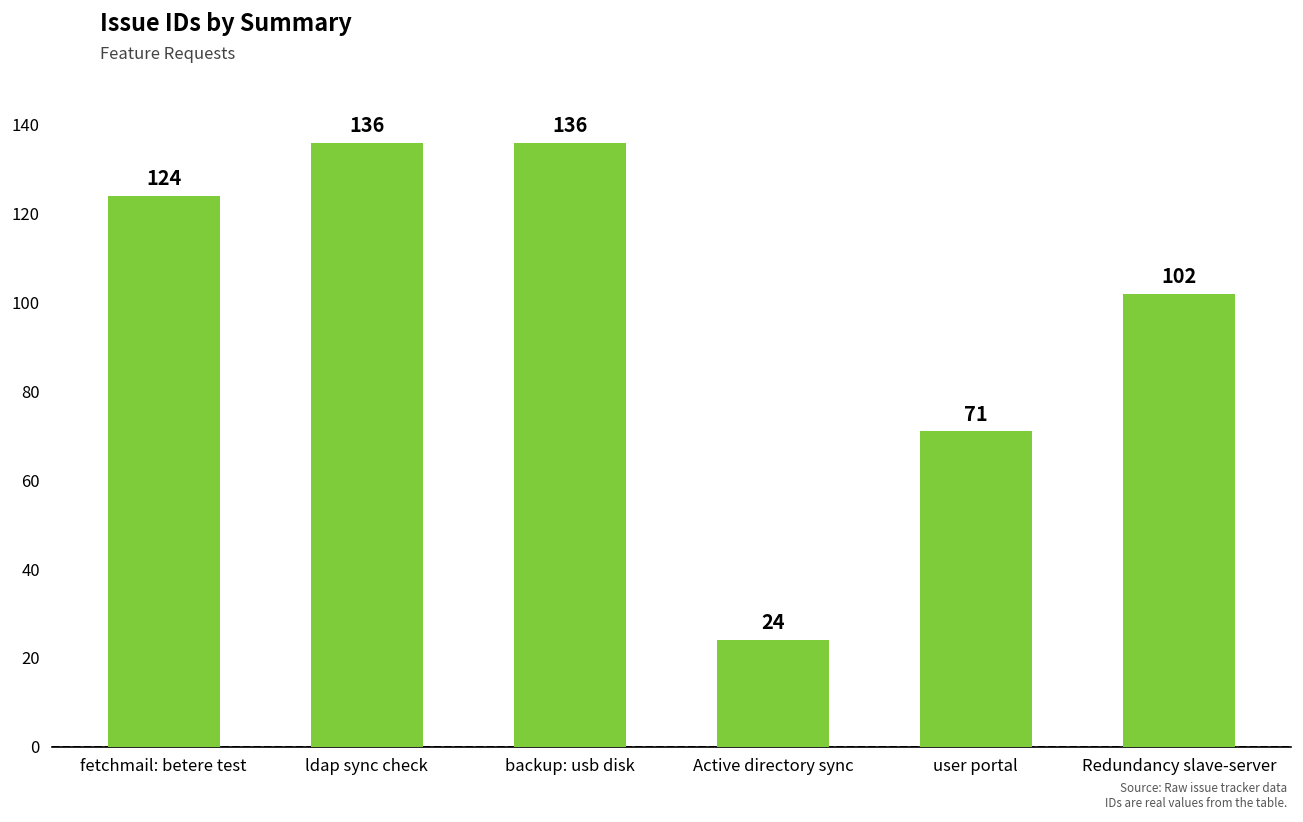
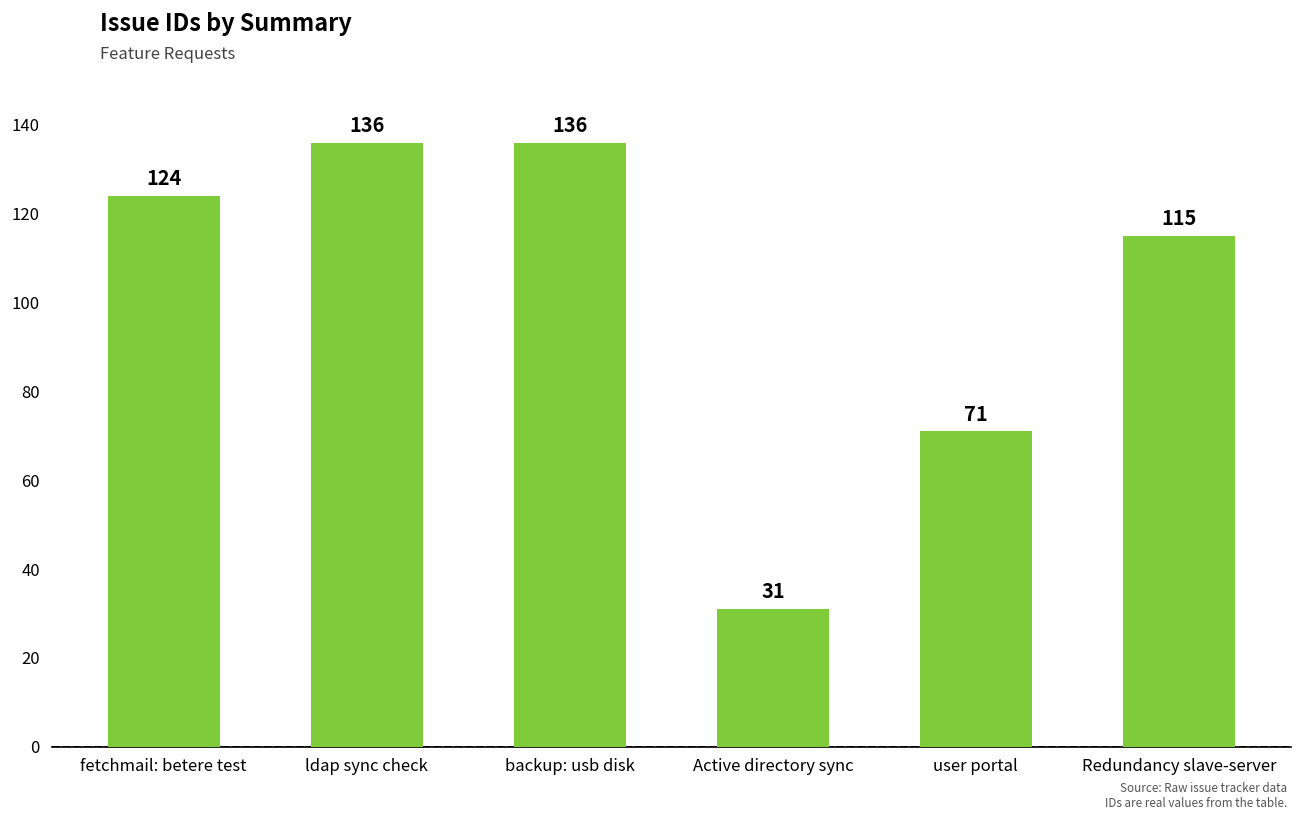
Active directory sync: 24 -> 31
Redundancy slave-server: 102 -> 115
